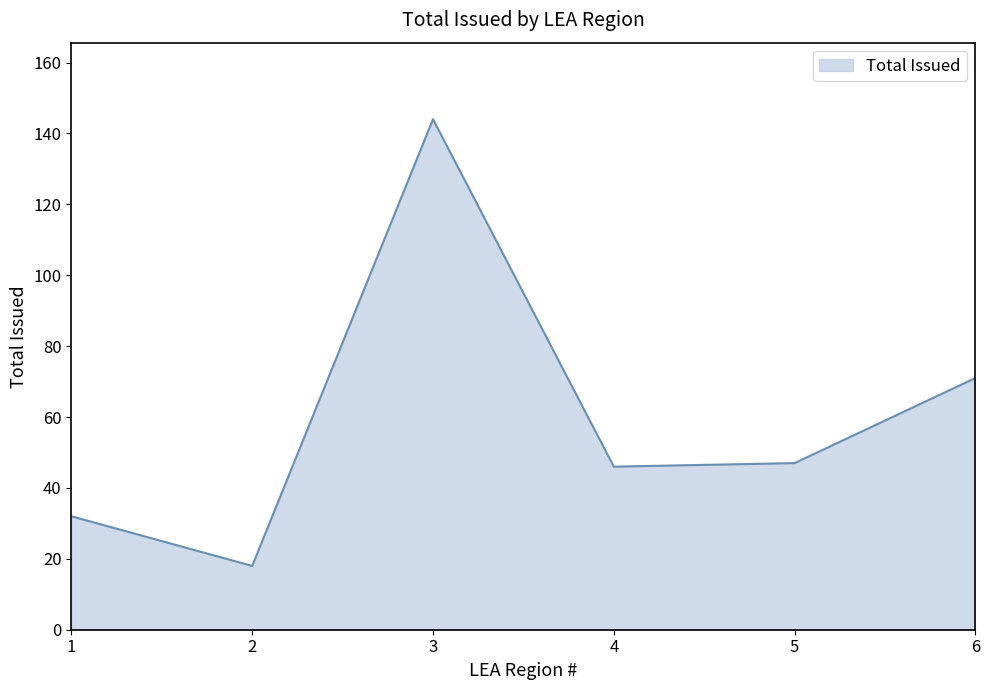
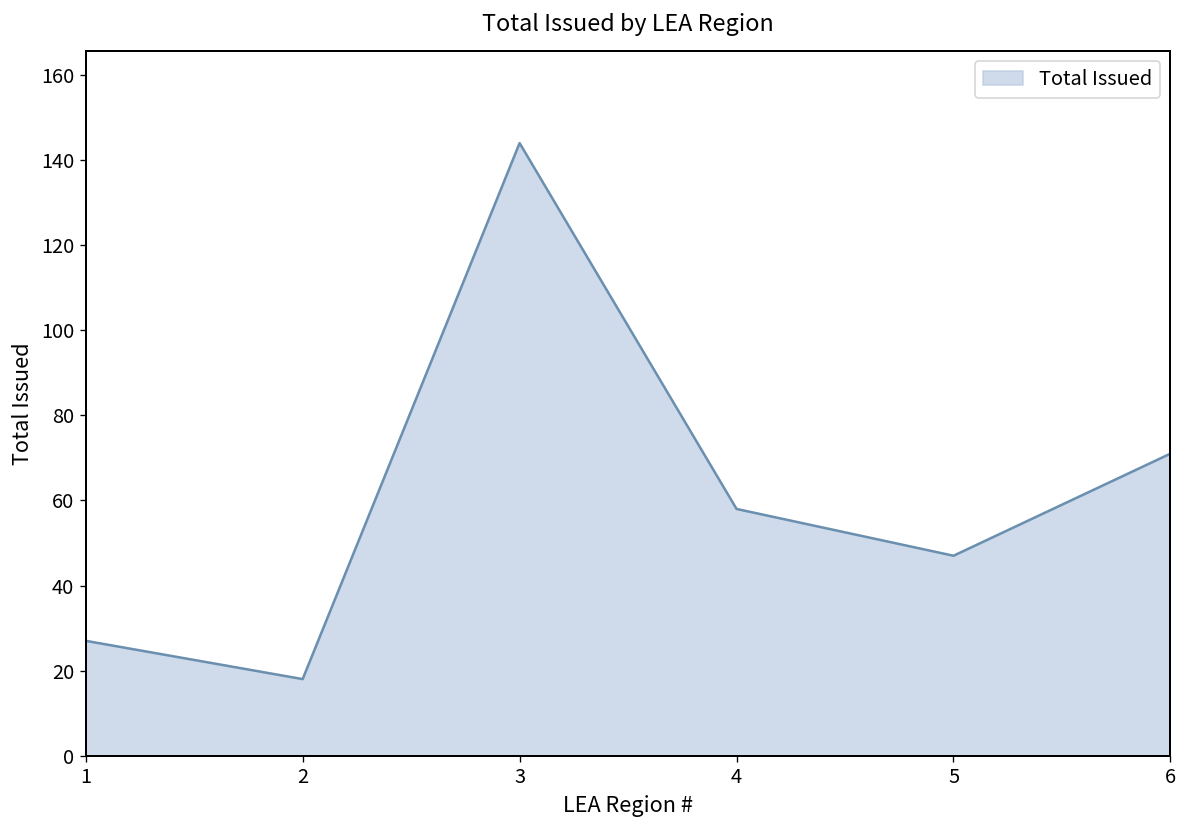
1: 32 -> 27
4: 46 -> 58
